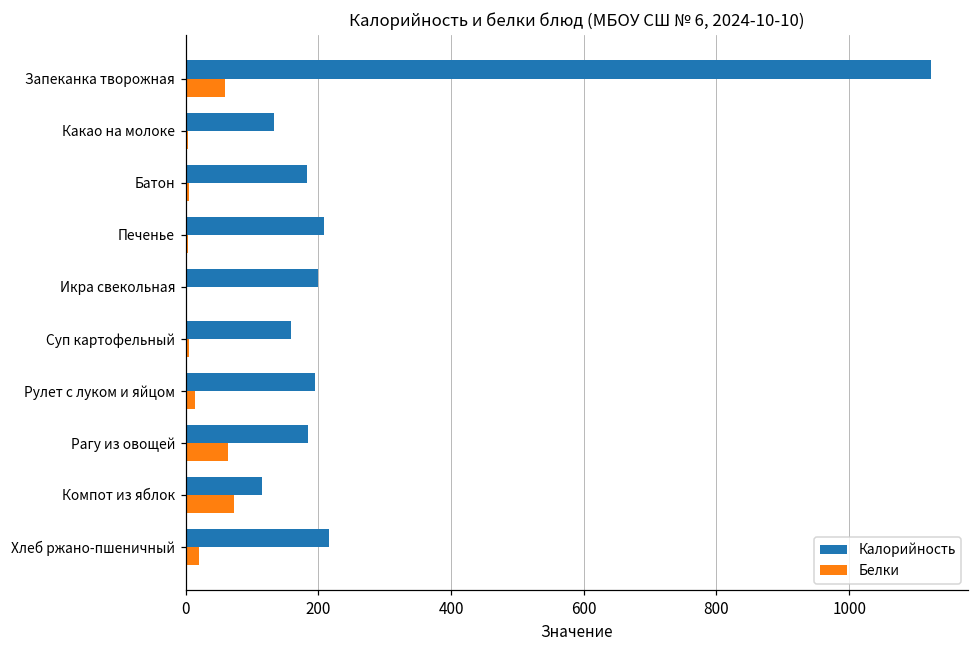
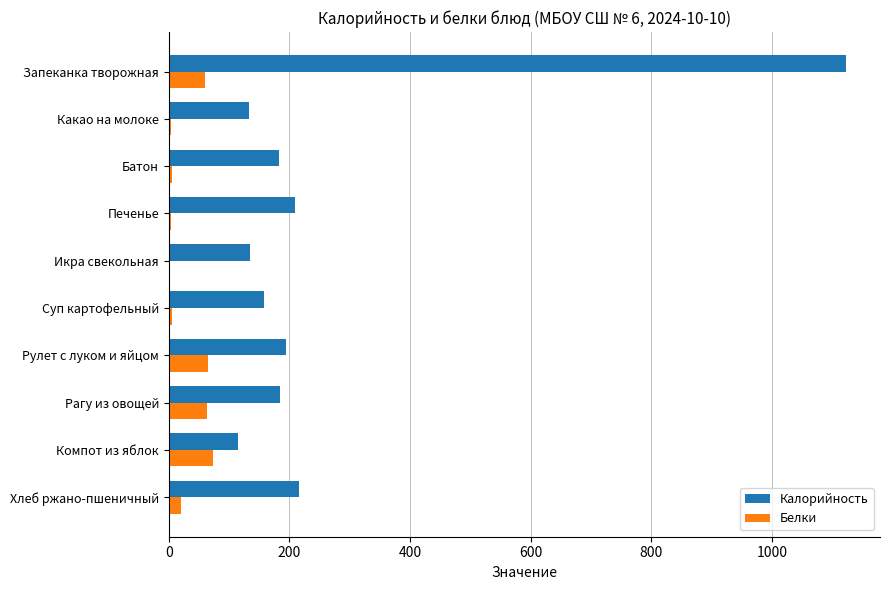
Калорийность, Икра свекольная: 200 -> 130
Белки, Рулет с луком и яйцом: 10 -> 60
